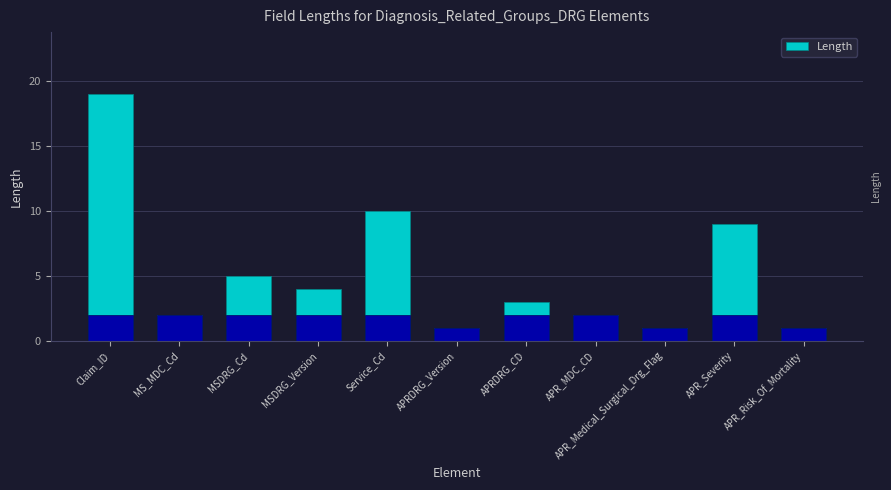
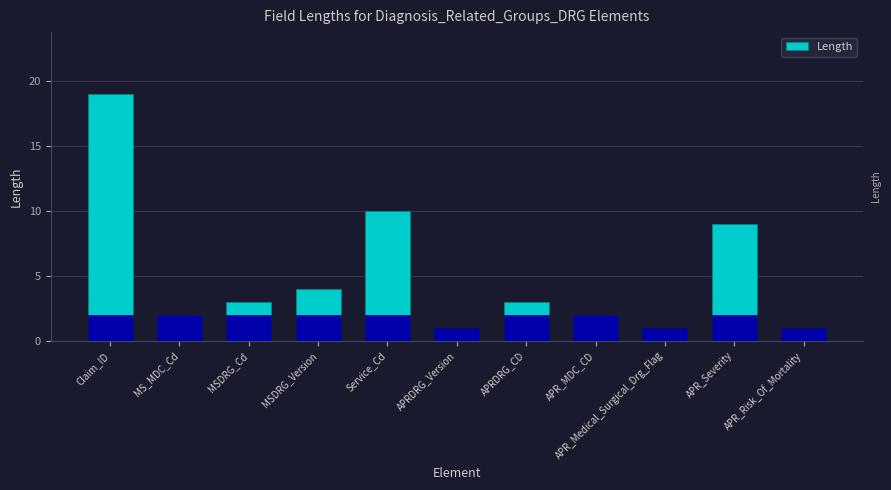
Length, MSDRG_Cd: 5 -> 3
